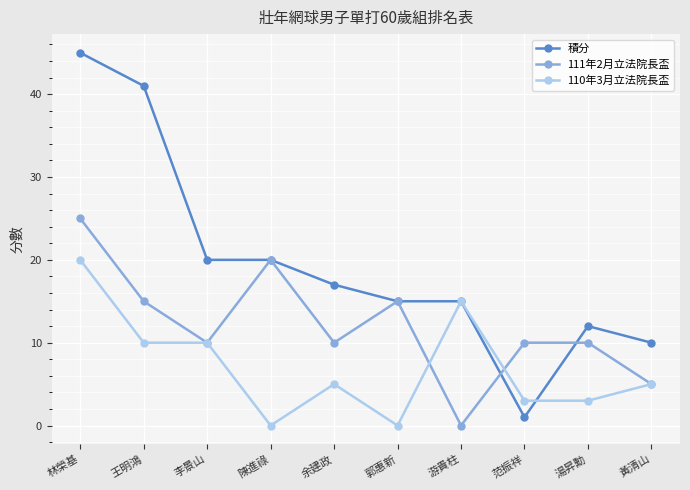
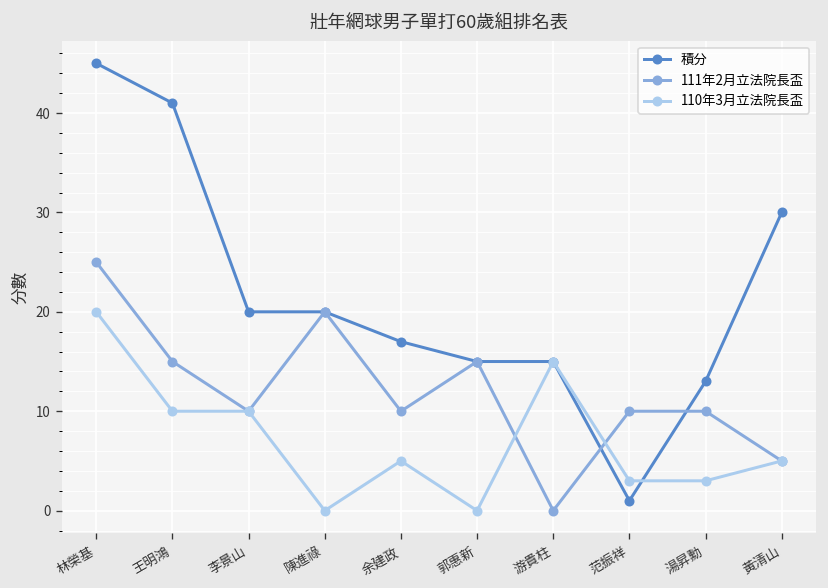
積分, 湯昇勳: 12 -> 13
積分, 黃清山: 10 -> 30
